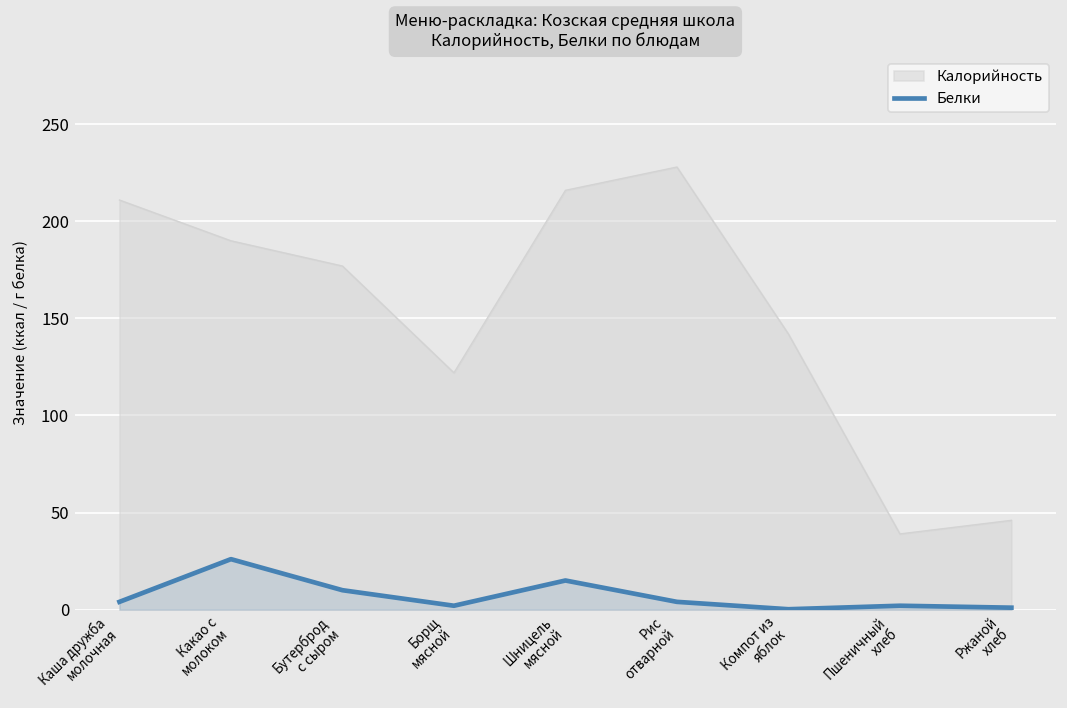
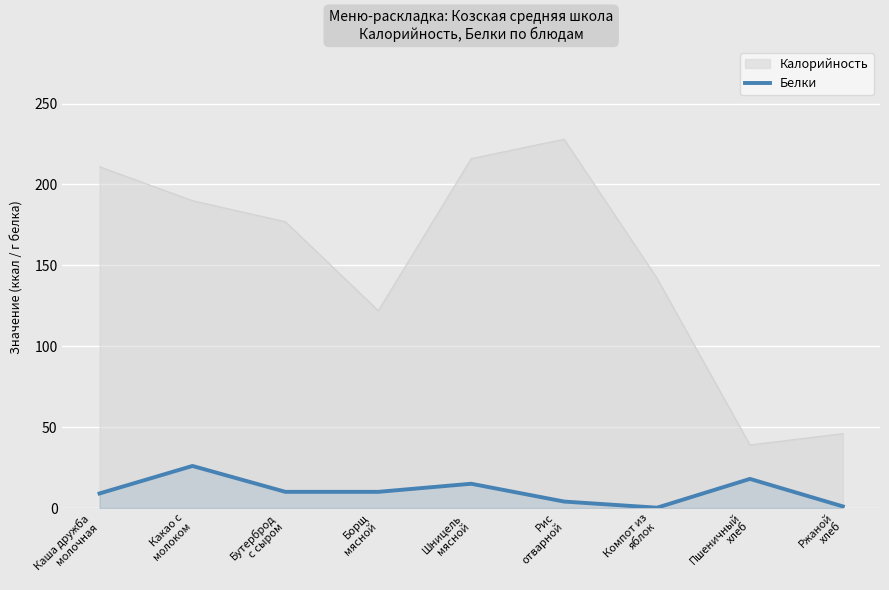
Белки, Каша дружба молочная: 4 -> 9
Белки, Борщ мясной: 2 -> 10
Белки, Пшеничный хлеб: 2 -> 18
